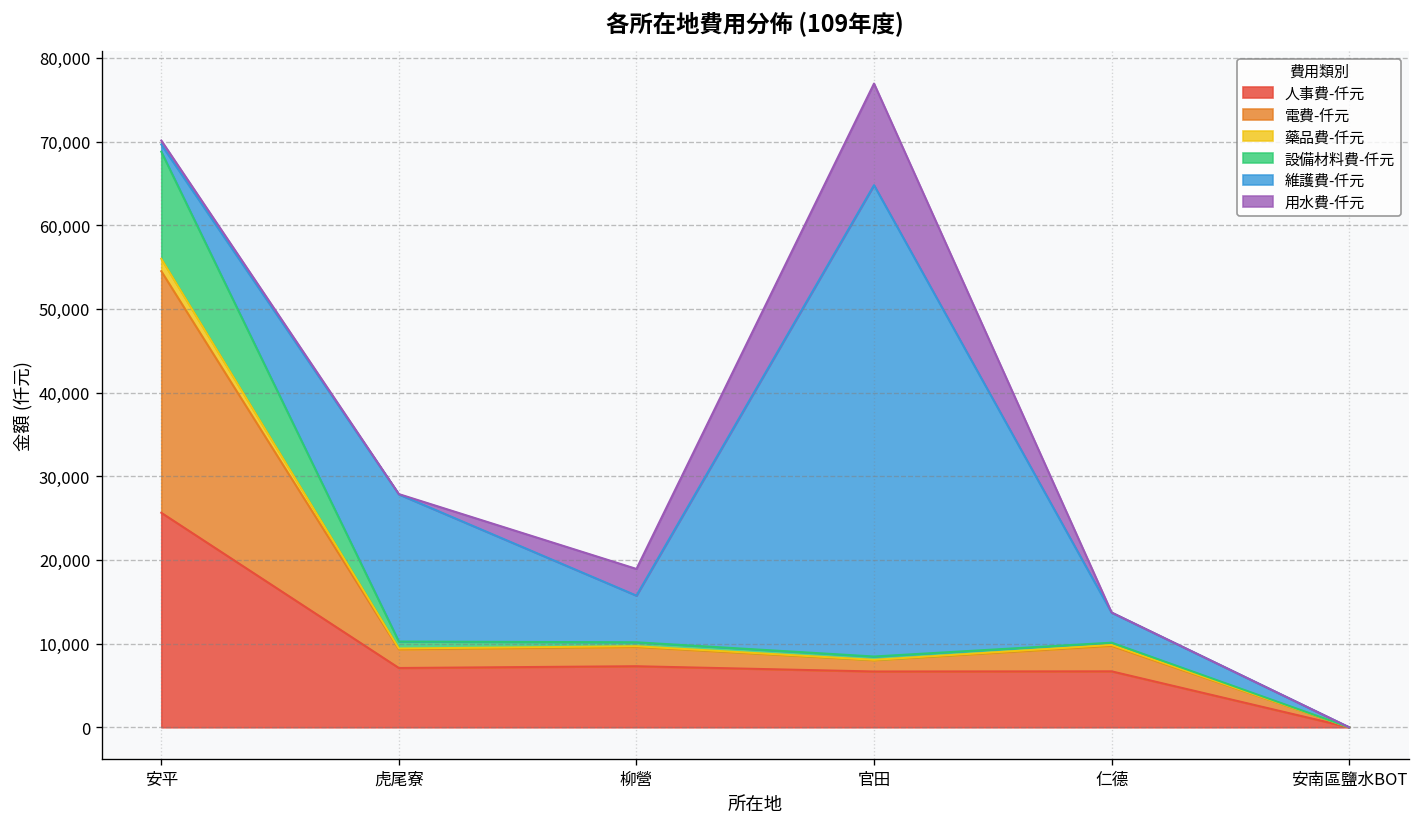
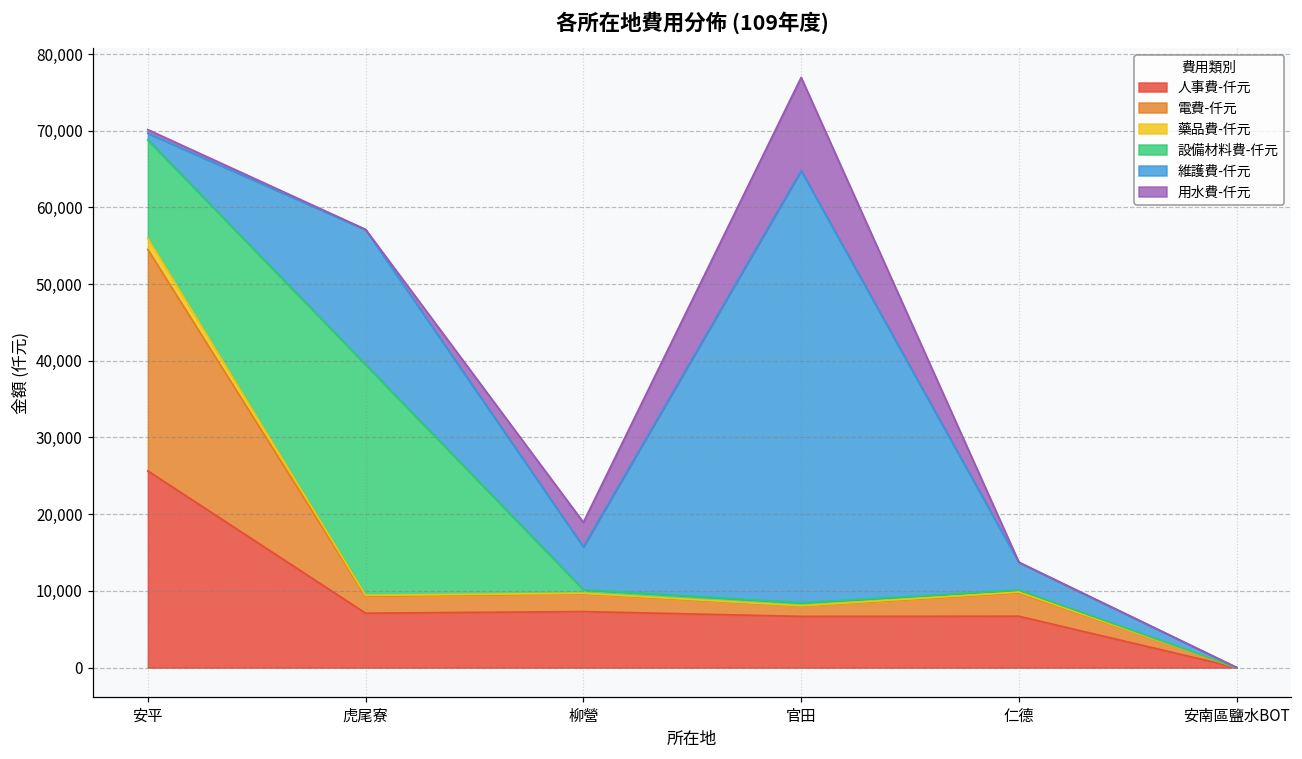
設備材料費-仟元, 虎尾寮: 1,000 -> 30,000
